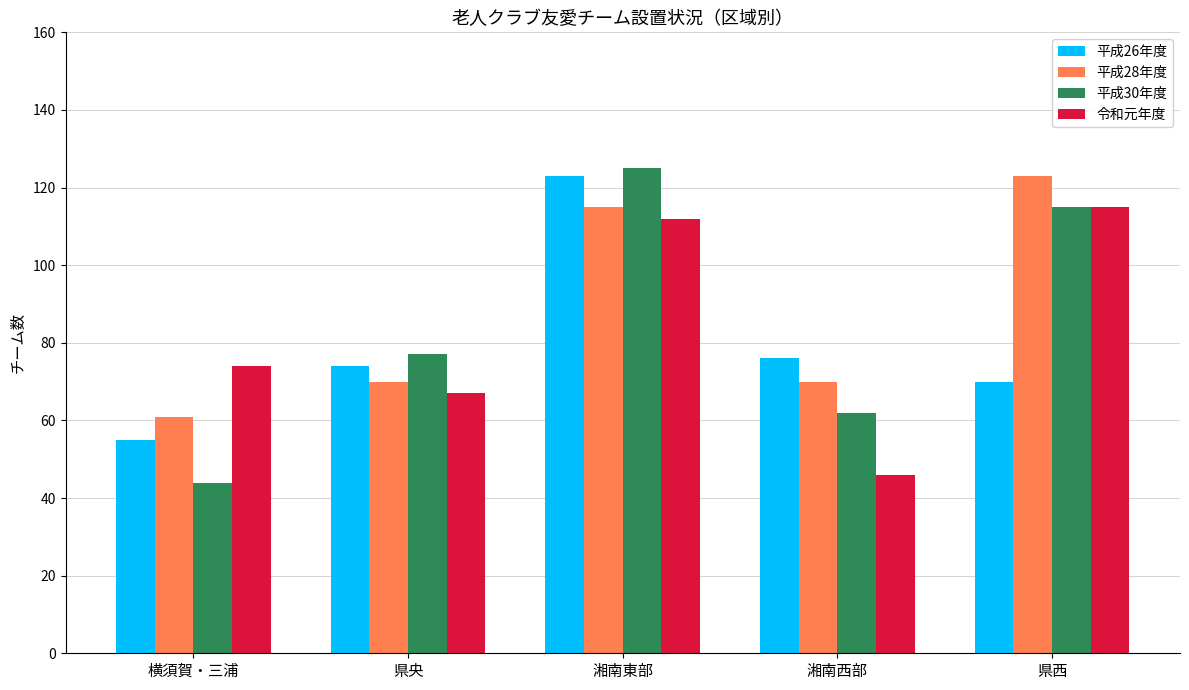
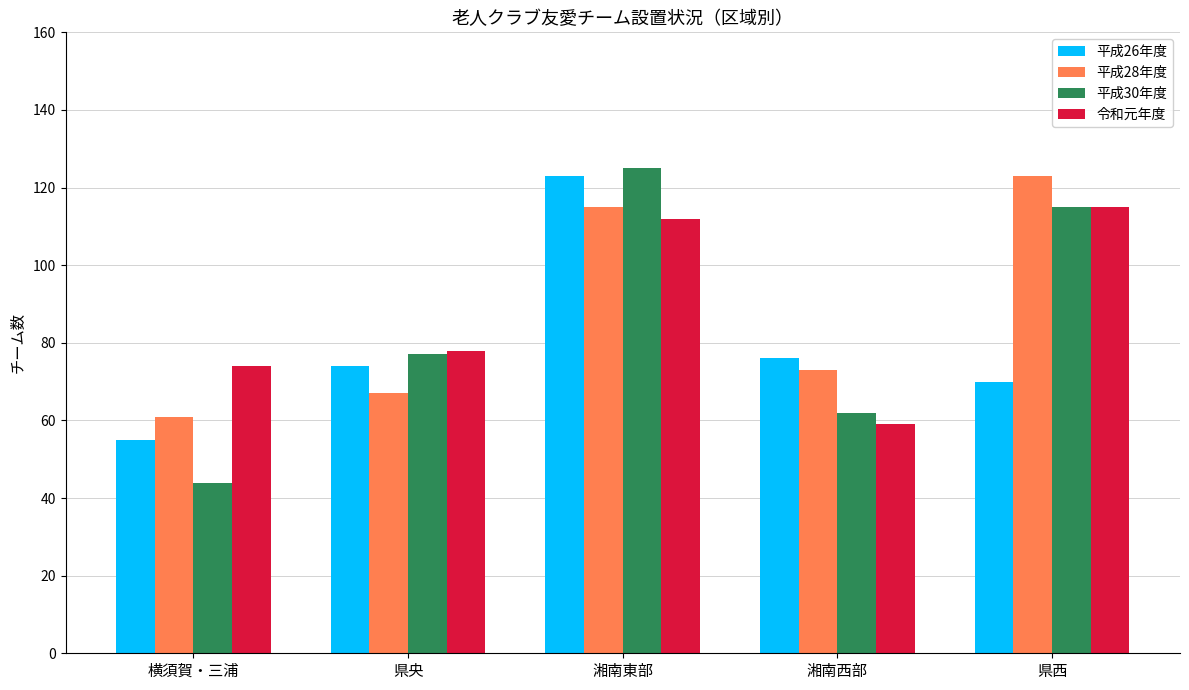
平成28年度, 県央: 70 -> 67
令和元年度, 県央: 67 -> 78
平成28年度, 湘南西部: 70 -> 73
令和元年度, 湘南西部: 46 -> 59
